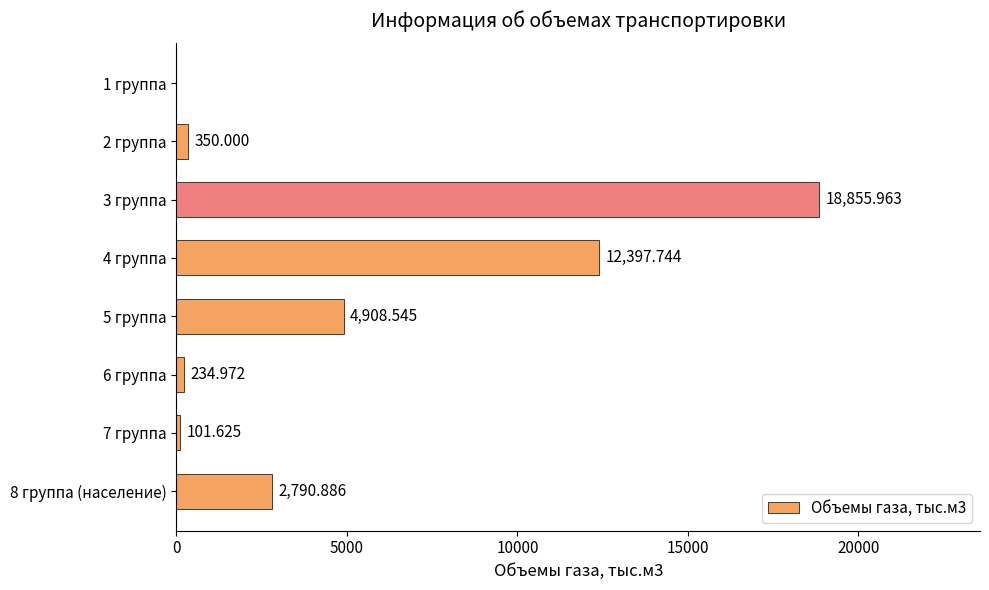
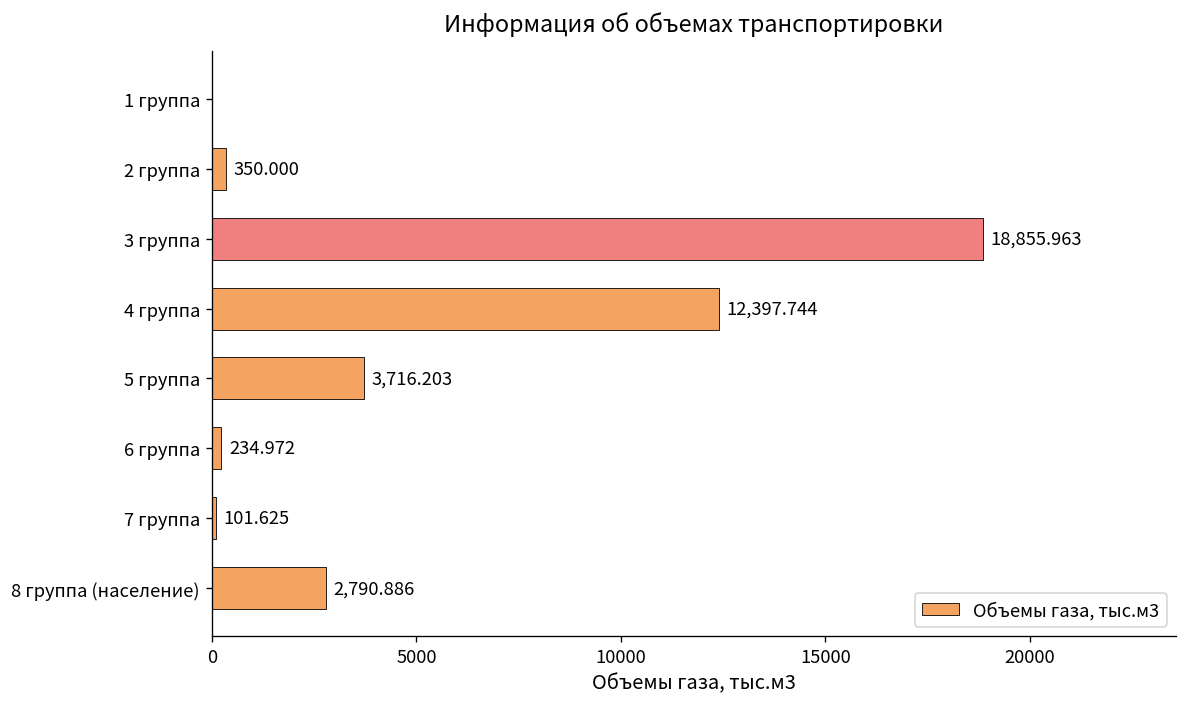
5 группа: 4,908.545 -> 3,716.203
